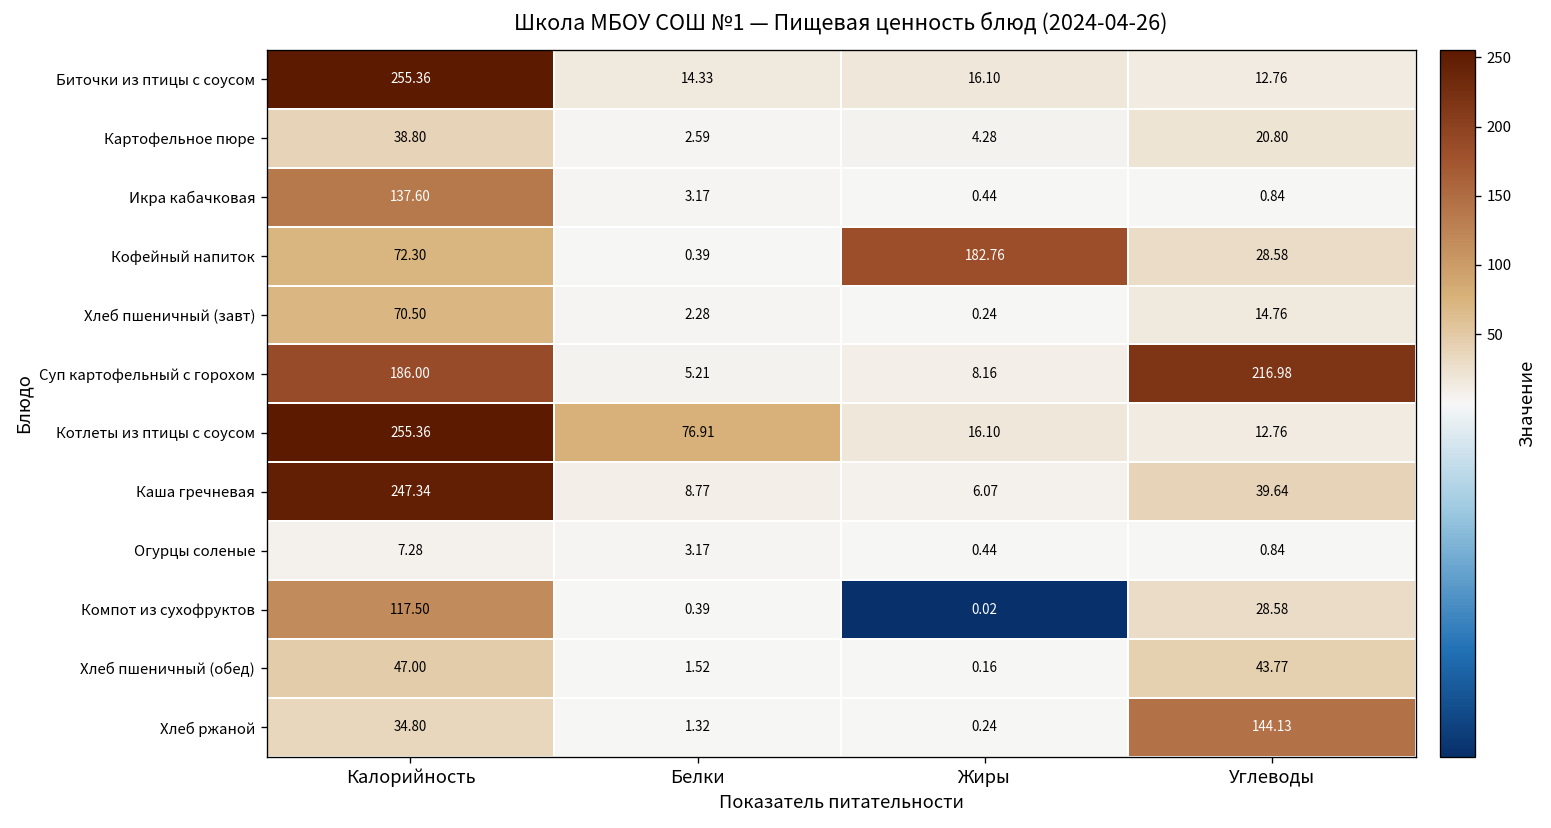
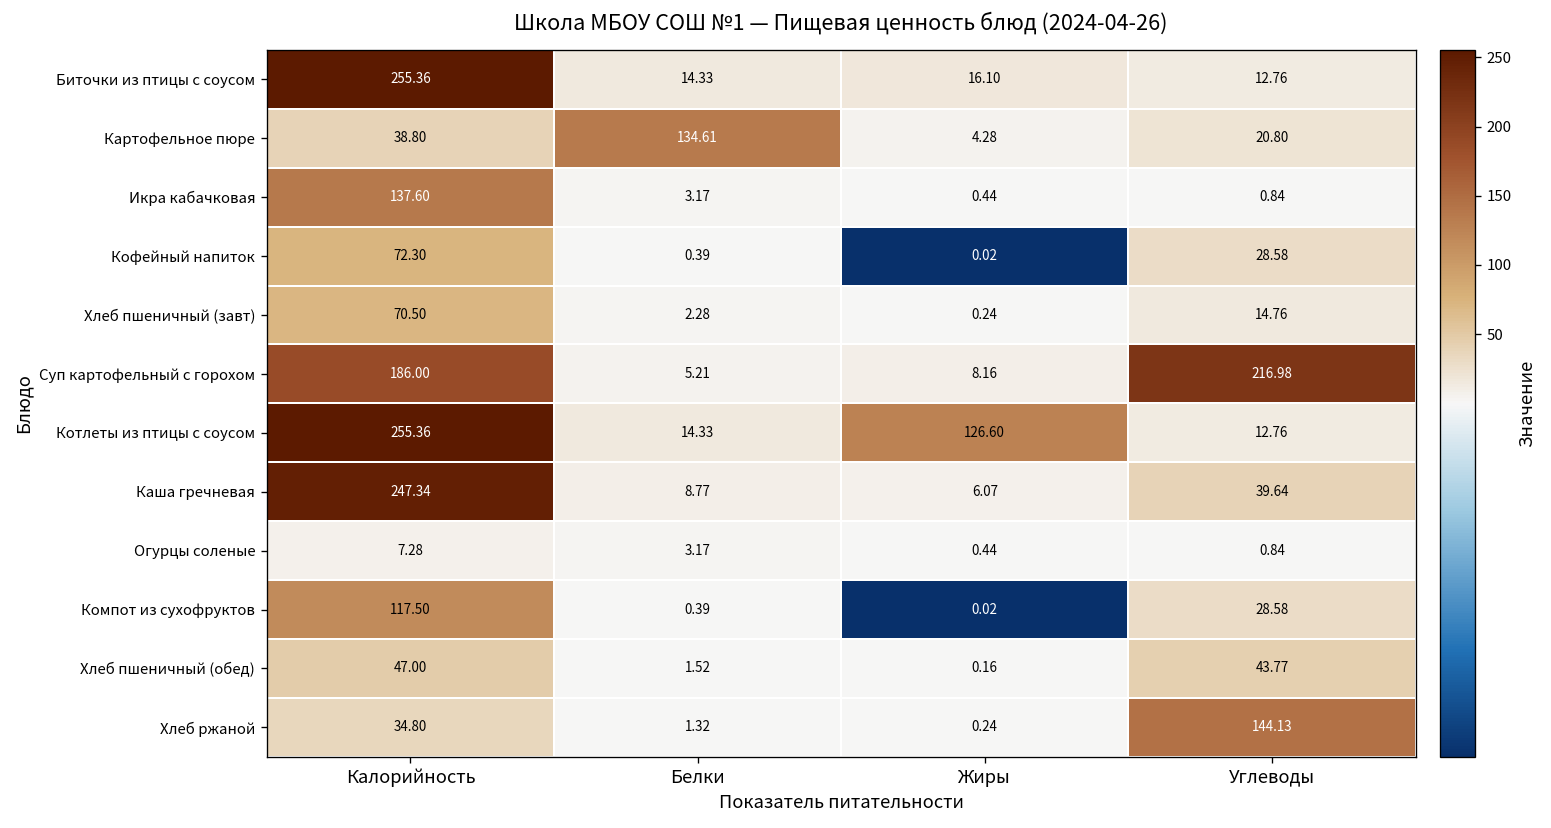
Картофельное пюре, Белки: 2.59 -> 134.61
Кофейный напиток, Жиры: 182.76 -> 0.02
Котлеты из птицы с соусом, Белки: 76.91 -> 14.33
Котлеты из птицы с соусом, Жиры: 16.10 -> 126.60
